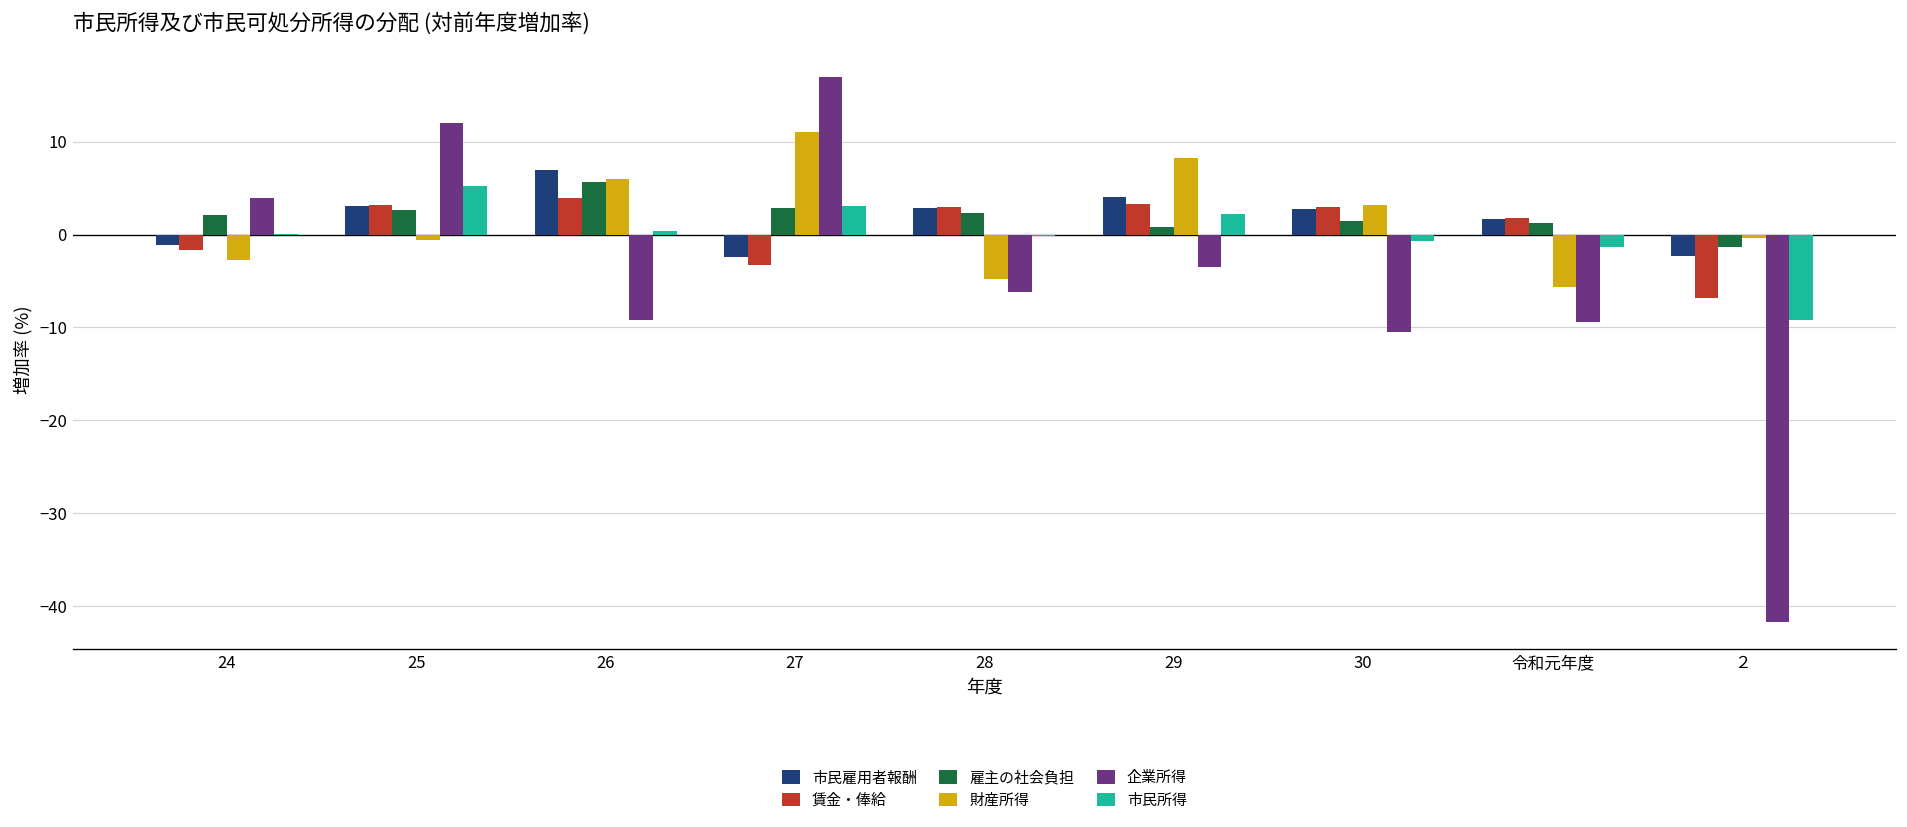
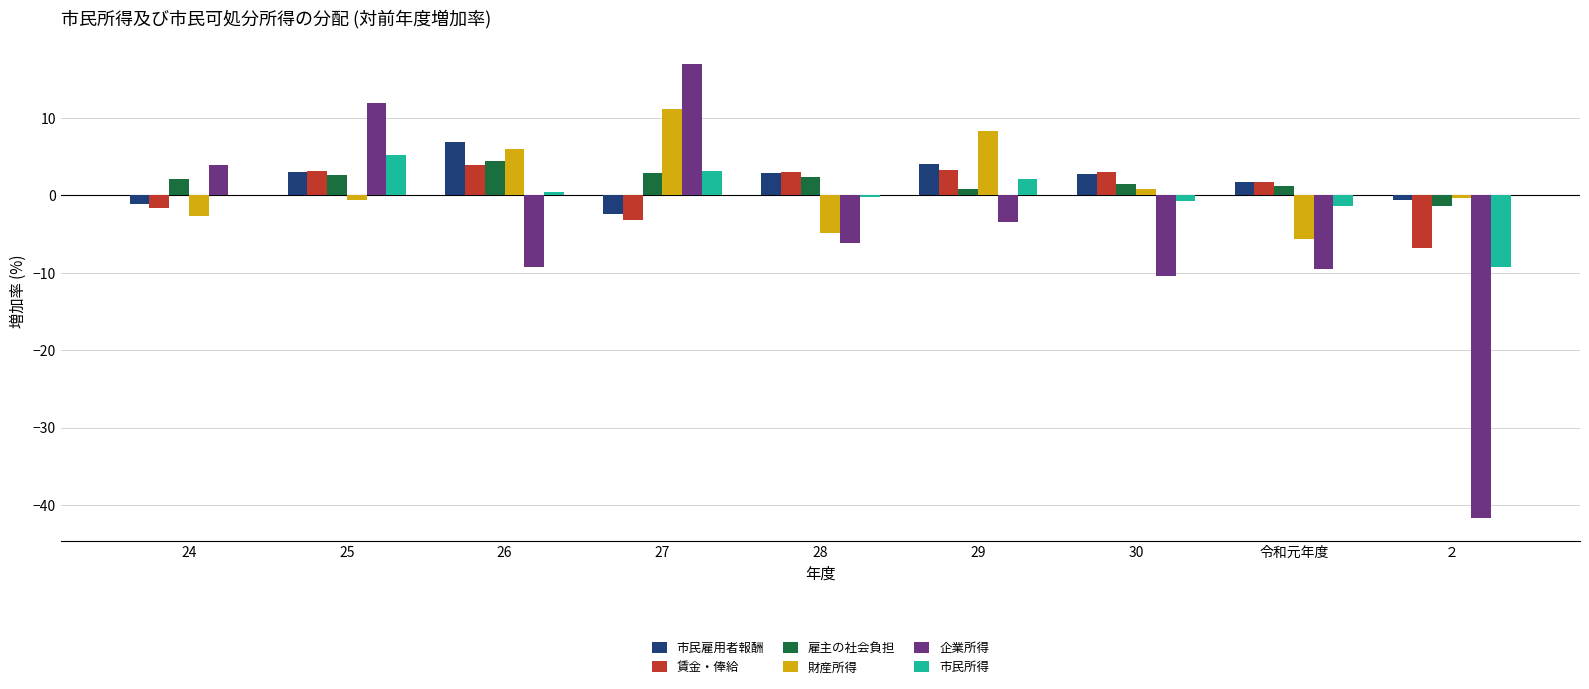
雇主の社会負担, 26: 6 -> 4
財産所得, 30: 3 -> 1
市民雇用者報酬, ２: -2 -> -1
